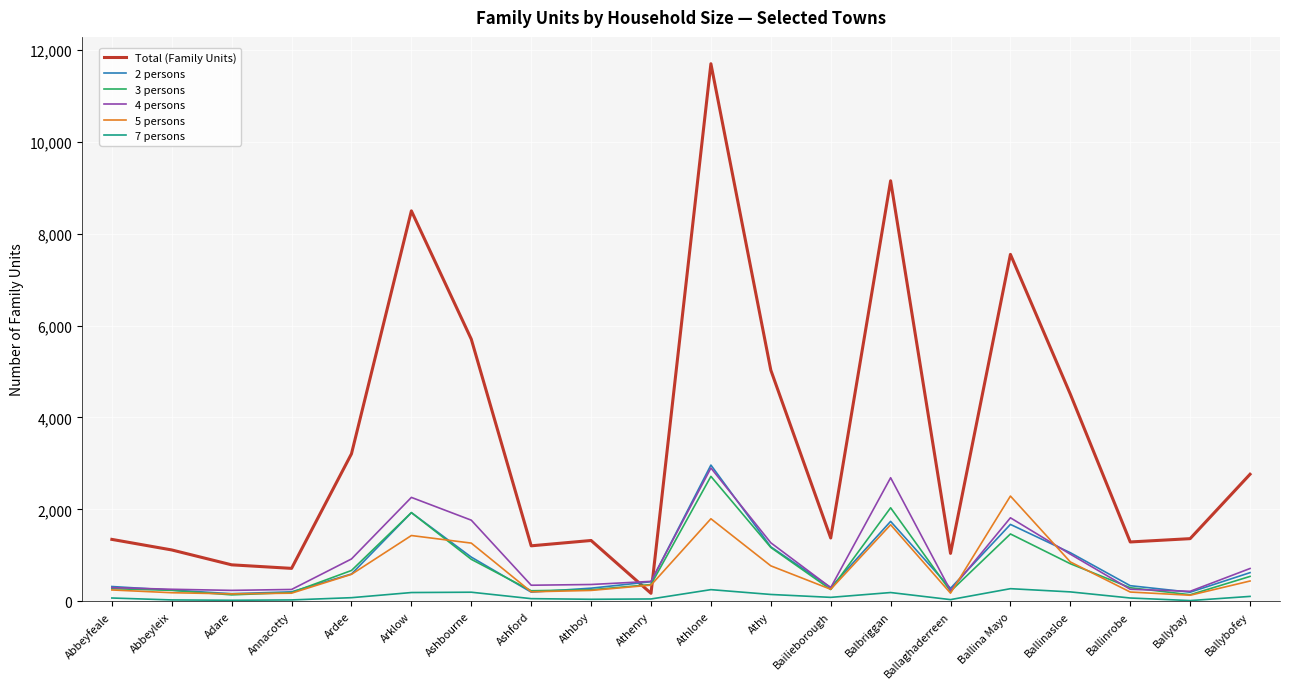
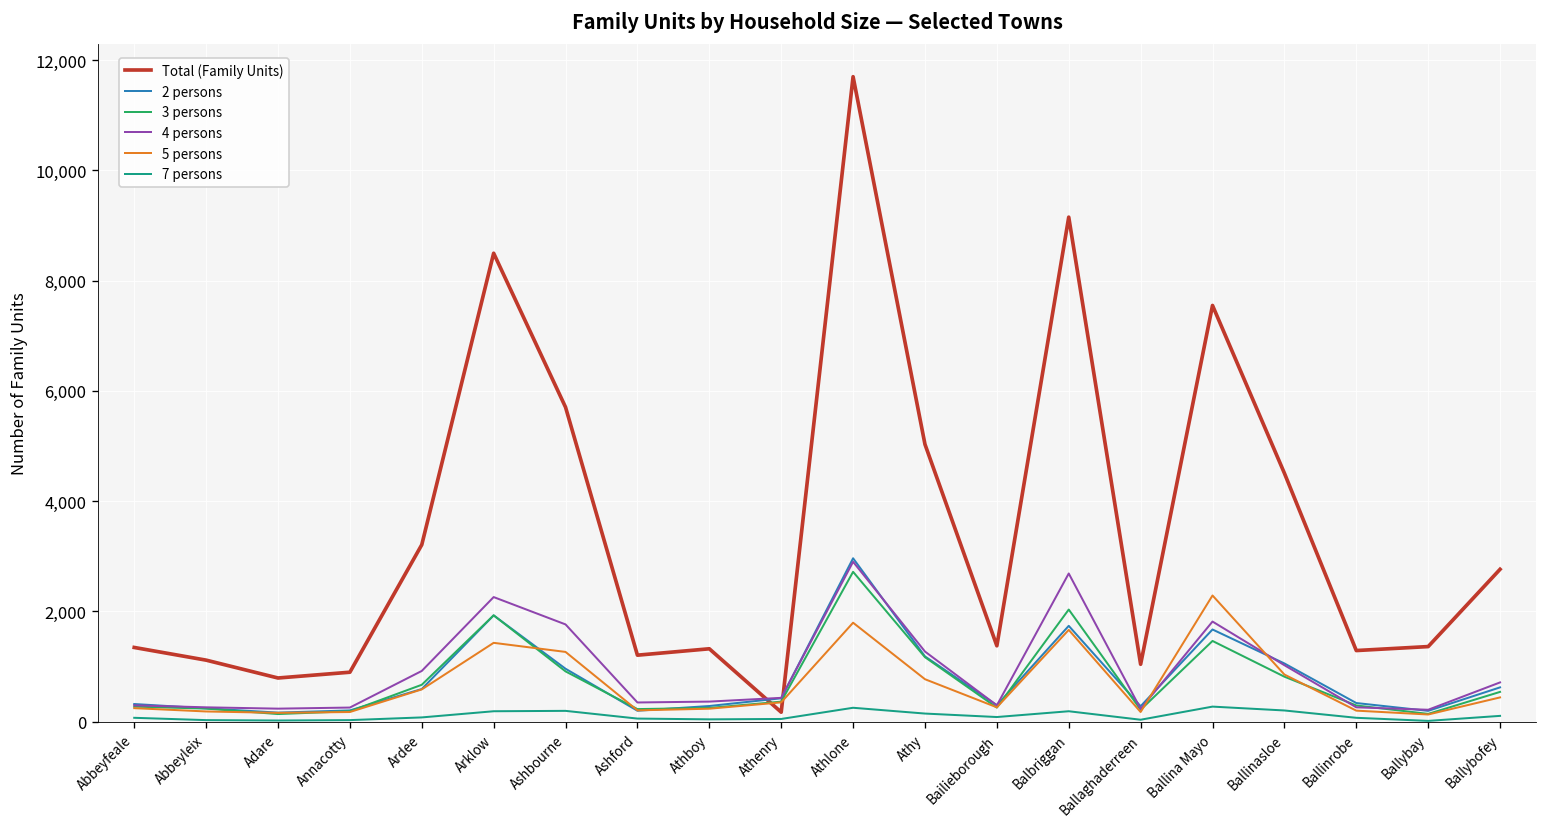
Total (Family Units), Annacotty: 700 -> 900
